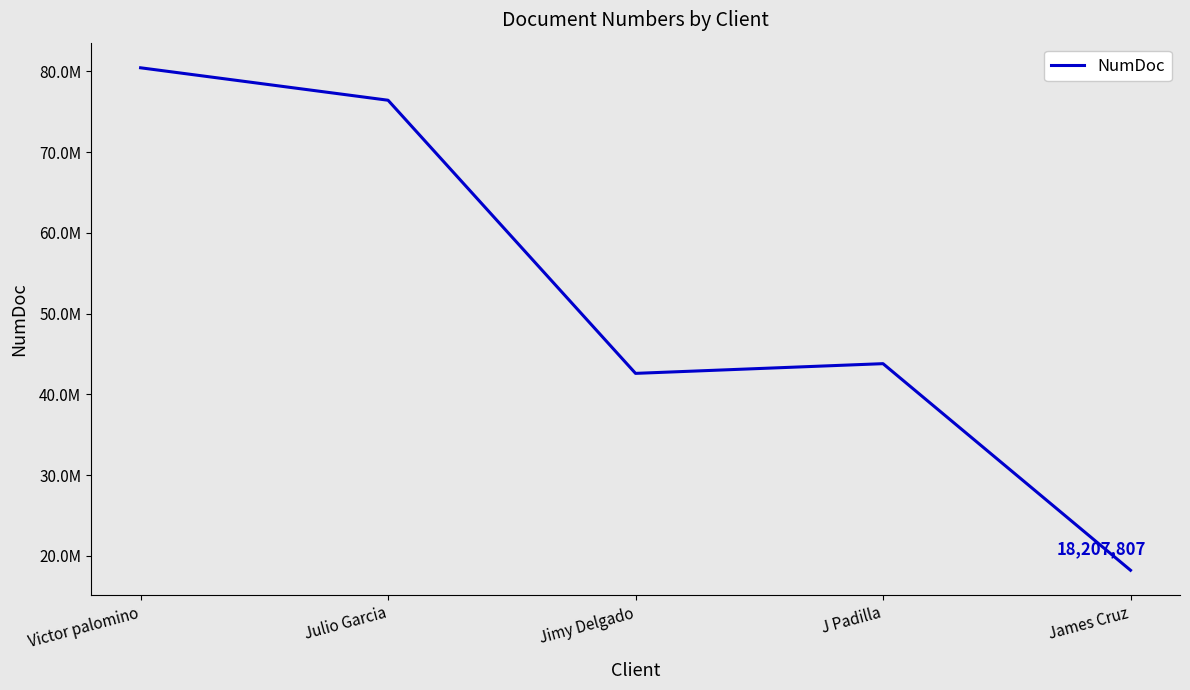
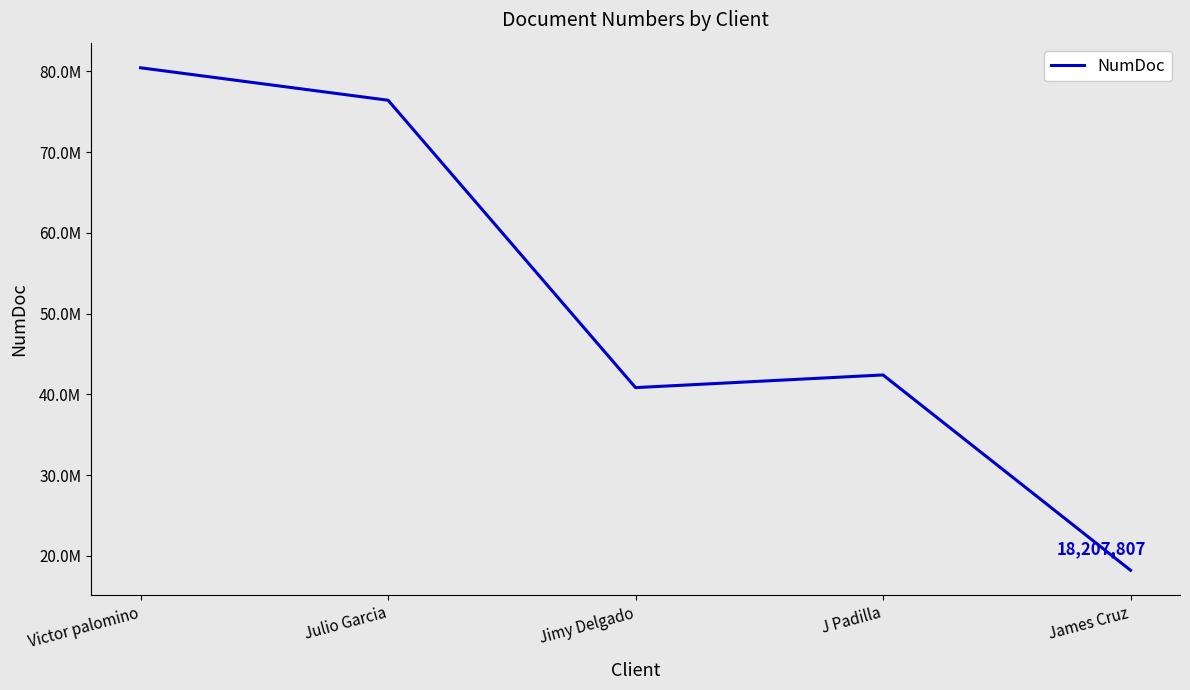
Jimy Delgado: 43000000 -> 41000000
J Padilla: 44000000 -> 42000000
